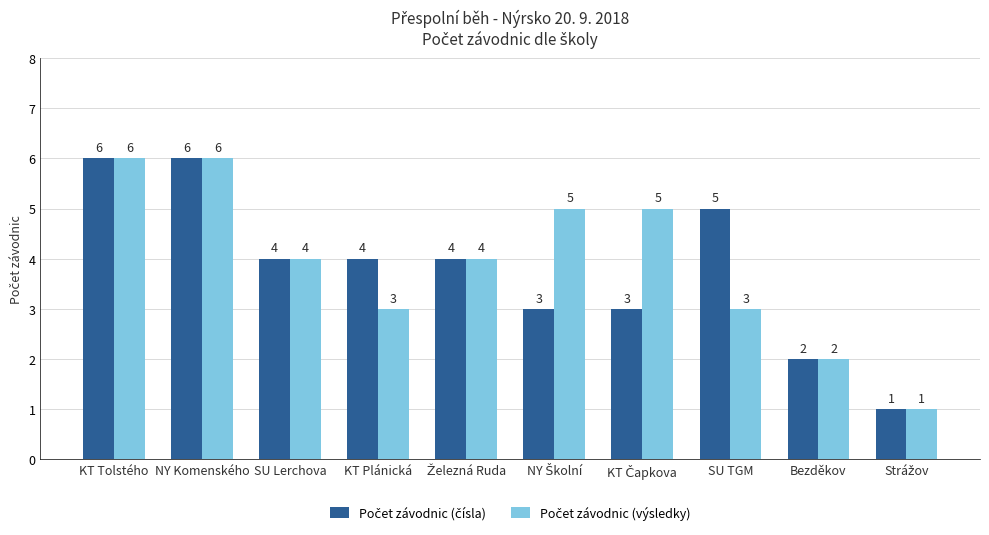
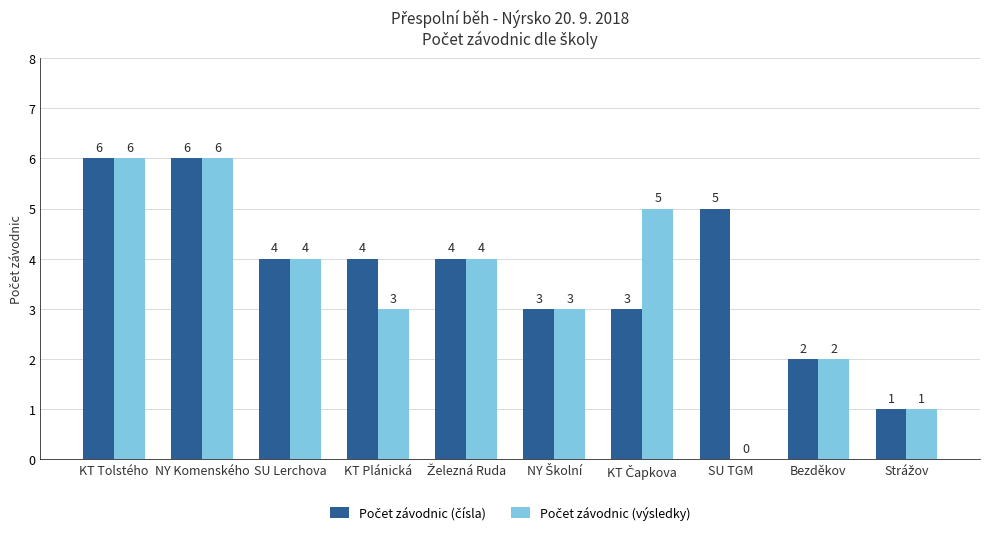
Počet závodnic (výsledky), NY Školní: 5 -> 3
Počet závodnic (výsledky), SU TGM: 3 -> 0
